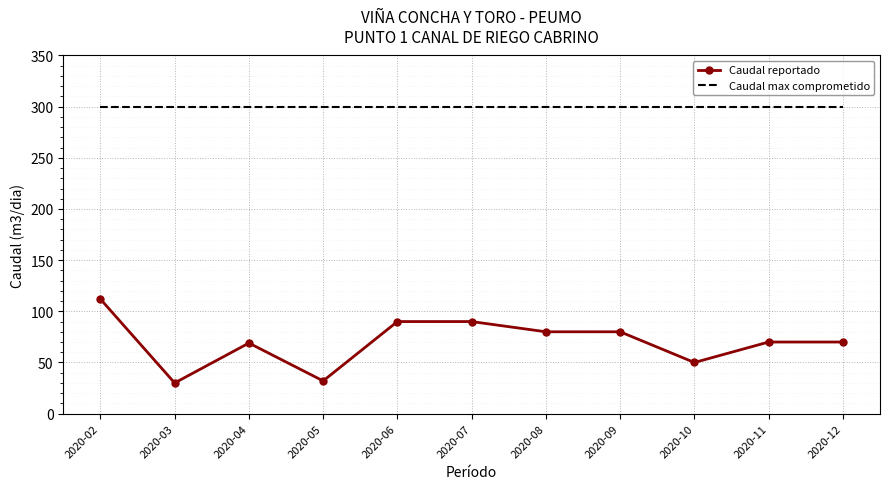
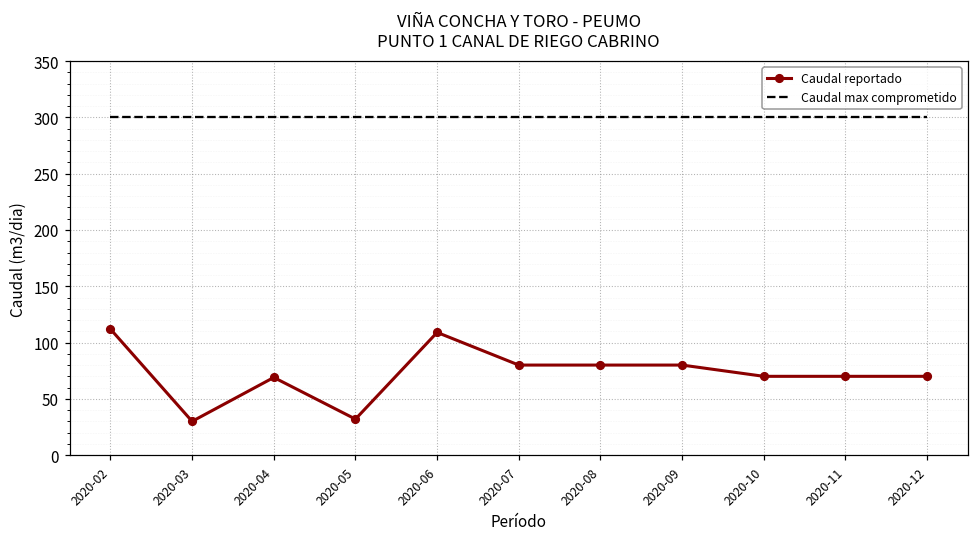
Caudal reportado, 2020-06: 90 -> 109
Caudal reportado, 2020-07: 90 -> 80
Caudal reportado, 2020-10: 50 -> 70
